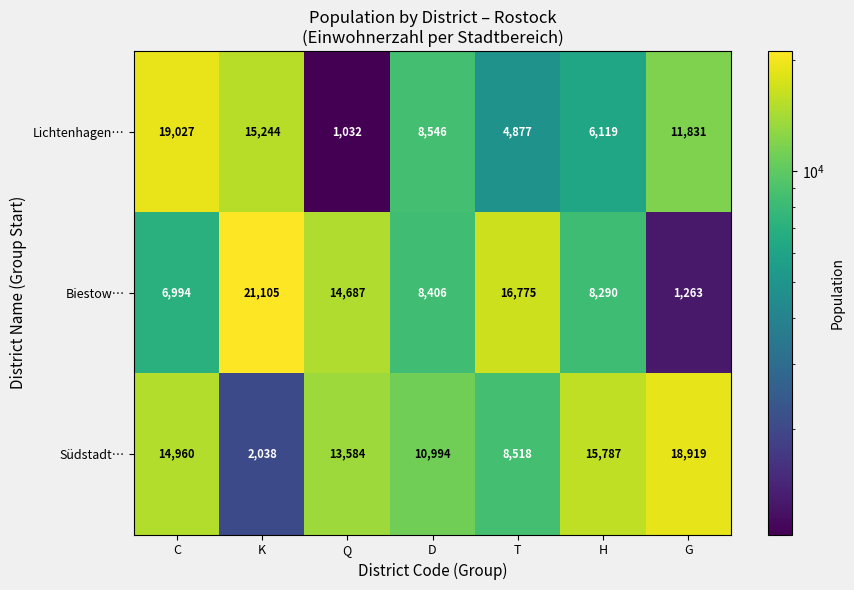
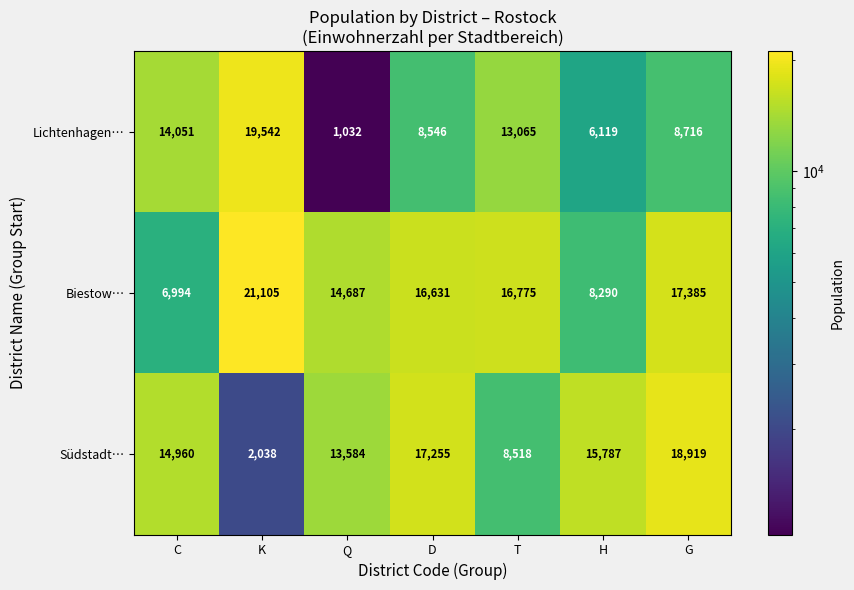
Lichtenhagen…, C: 19,027 -> 14,051
Lichtenhagen…, K: 15,244 -> 19,542
Lichtenhagen…, T: 4,877 -> 13,065
Lichtenhagen…, G: 11,831 -> 8,716
Biestow…, D: 8,406 -> 16,631
Biestow…, G: 1,263 -> 17,385
Südstadt…, D: 10,994 -> 17,255
